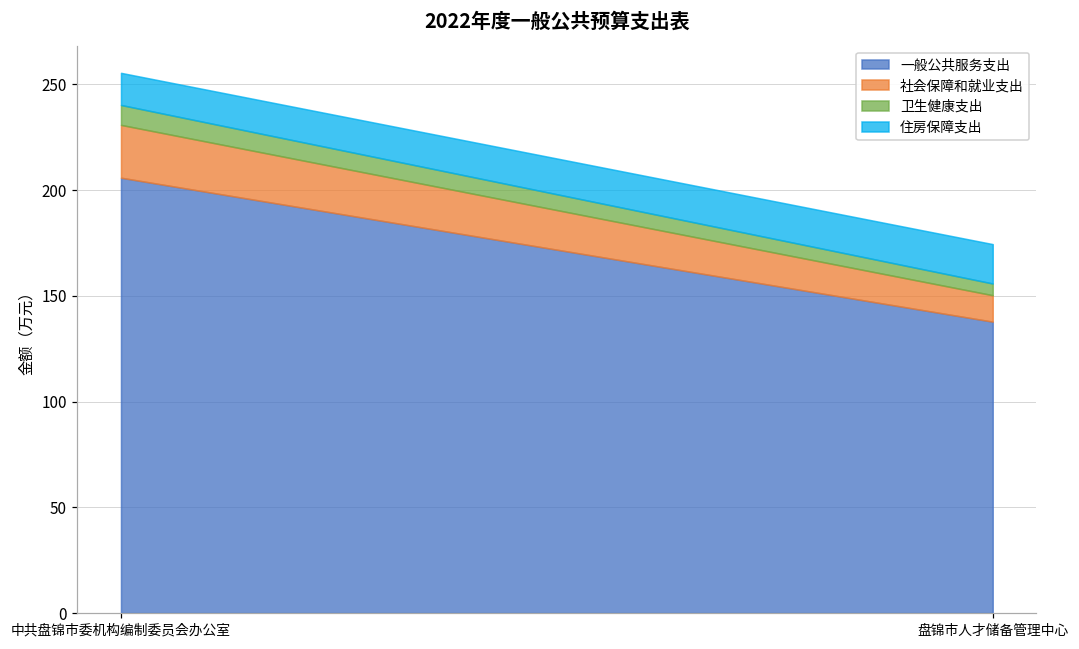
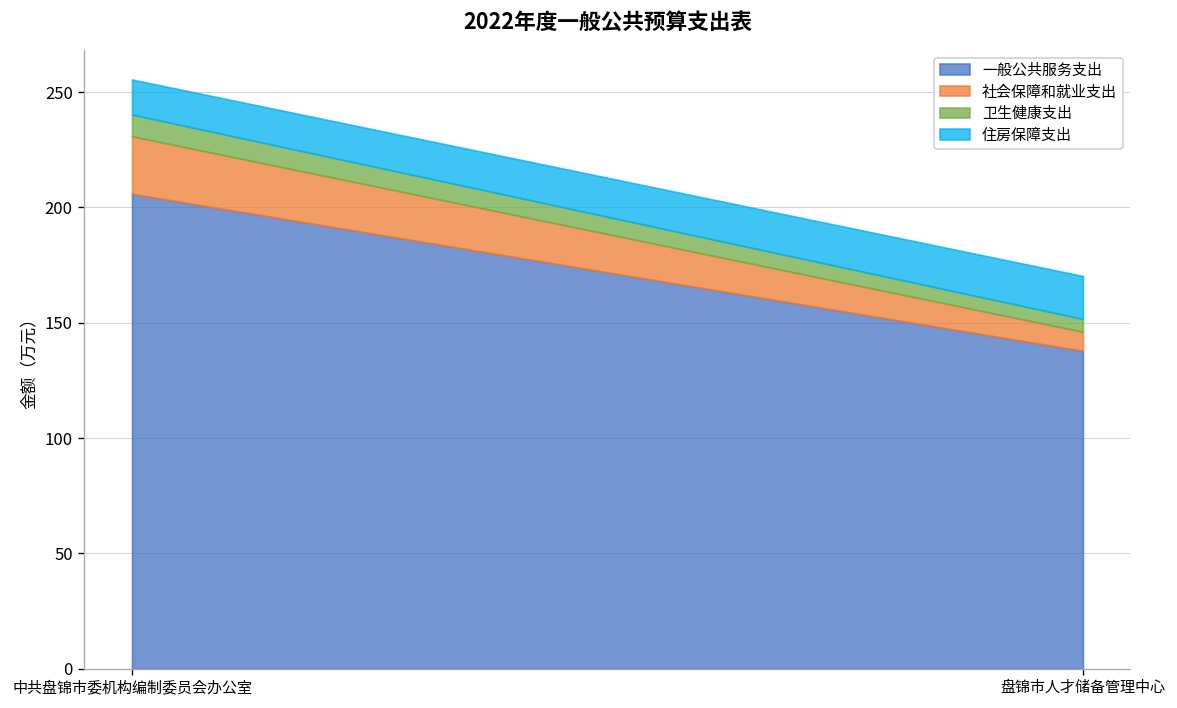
社会保障和就业支出, 盘锦市人才储备管理中心: 13 -> 8
